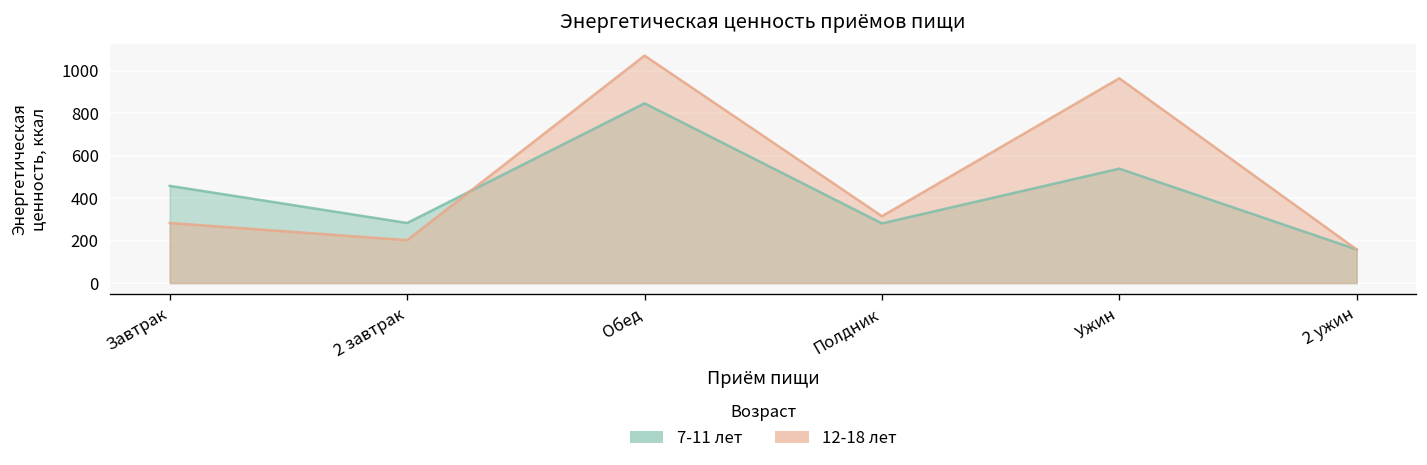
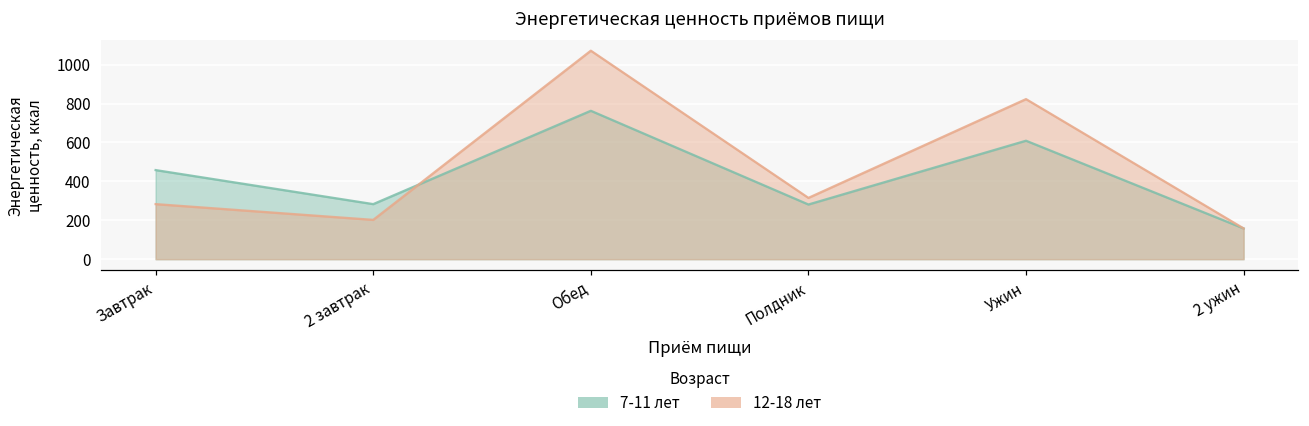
7-11 лет, Обед: 850 -> 760
7-11 лет, Ужин: 540 -> 610
12-18 лет, Ужин: 970 -> 820
